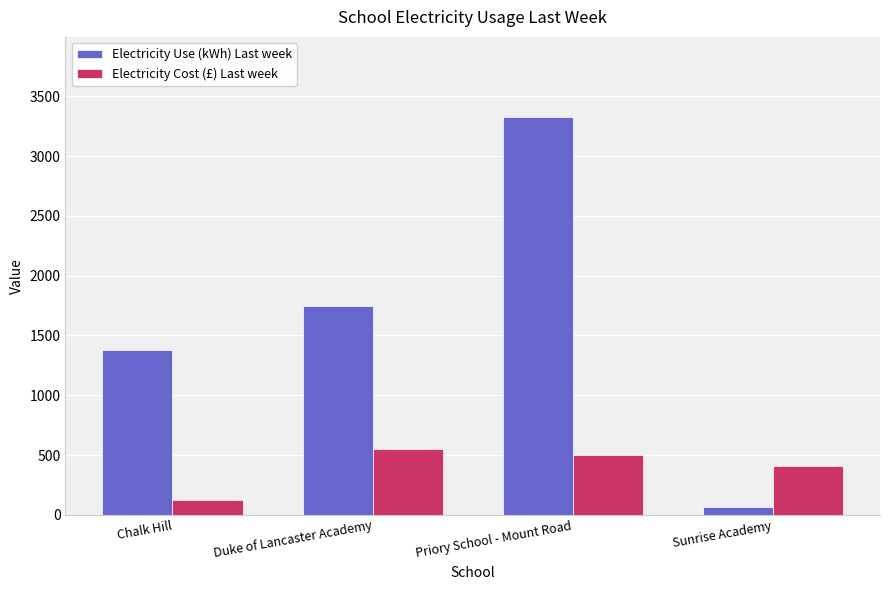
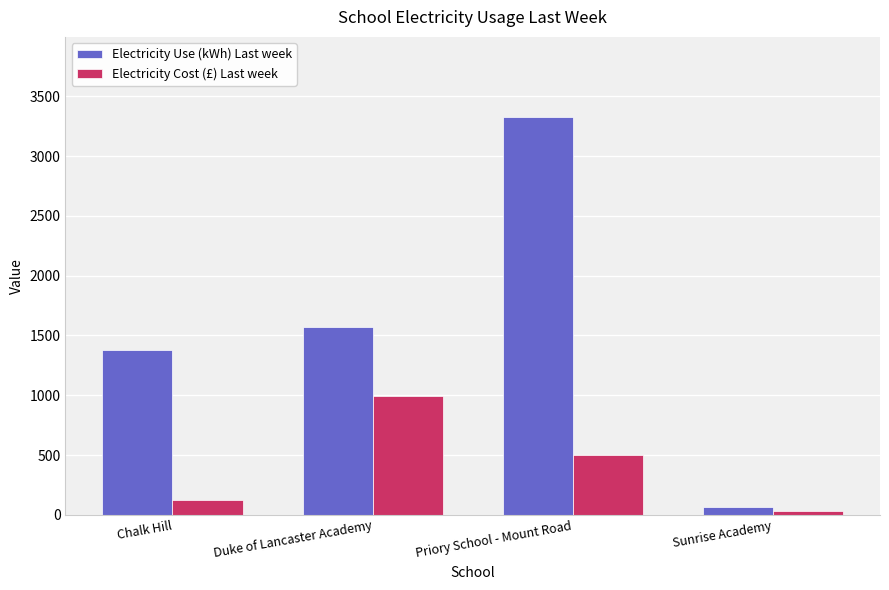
Electricity Use (kWh) Last week, Duke of Lancaster Academy: 1750 -> 1570
Electricity Cost (£) Last week, Duke of Lancaster Academy: 550 -> 990
Electricity Cost (£) Last week, Sunrise Academy: 410 -> 30
